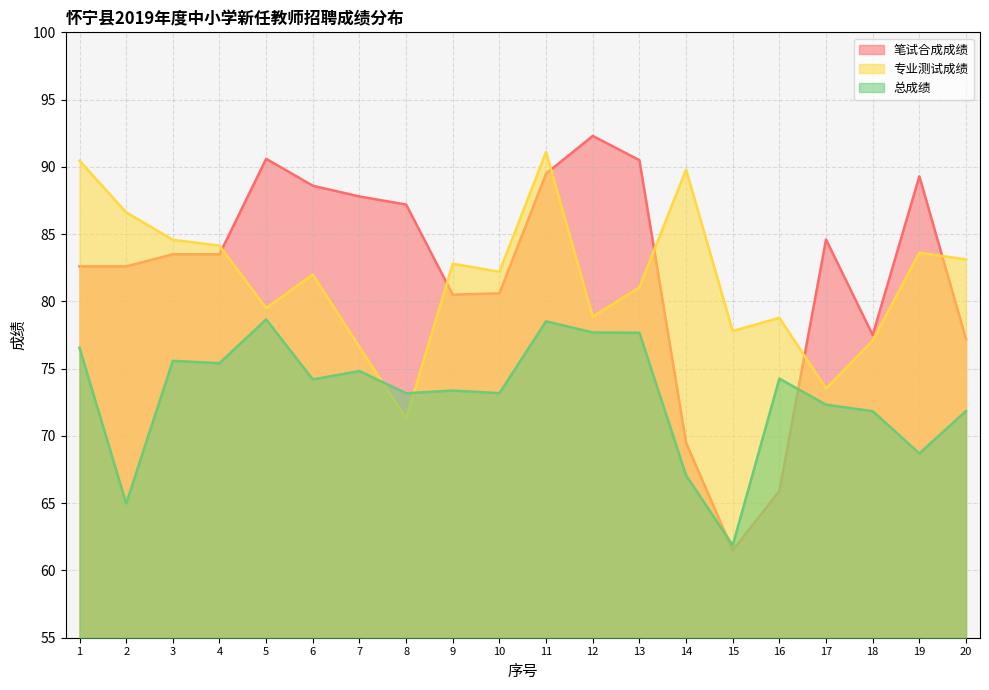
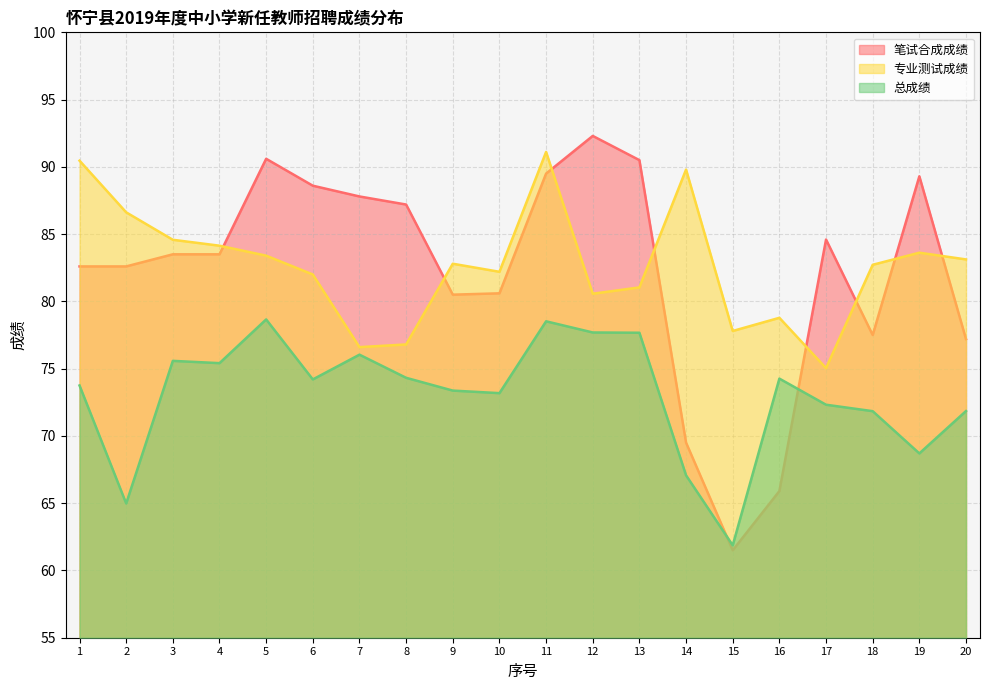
总成绩, 1: 76.6 -> 73.8
专业测试成绩, 5: 79.5 -> 83.4
总成绩, 7: 74.8 -> 76.0
专业测试成绩, 8: 71.3 -> 76.8
总成绩, 8: 73.2 -> 74.3
专业测试成绩, 12: 78.9 -> 80.6
专业测试成绩, 17: 73.5 -> 75.0
专业测试成绩, 18: 77.1 -> 82.7
